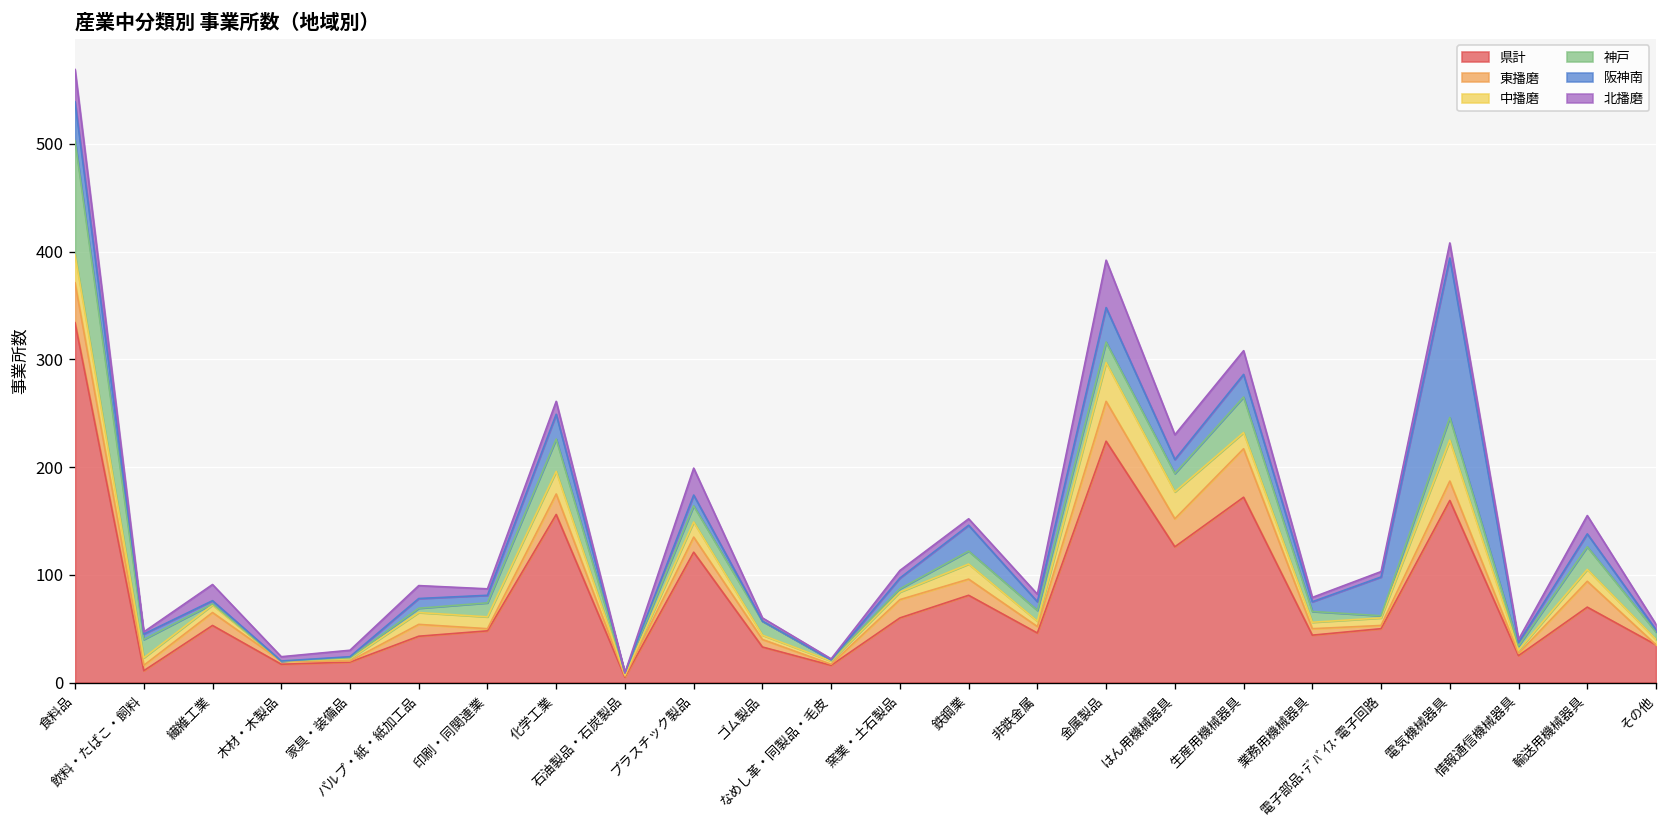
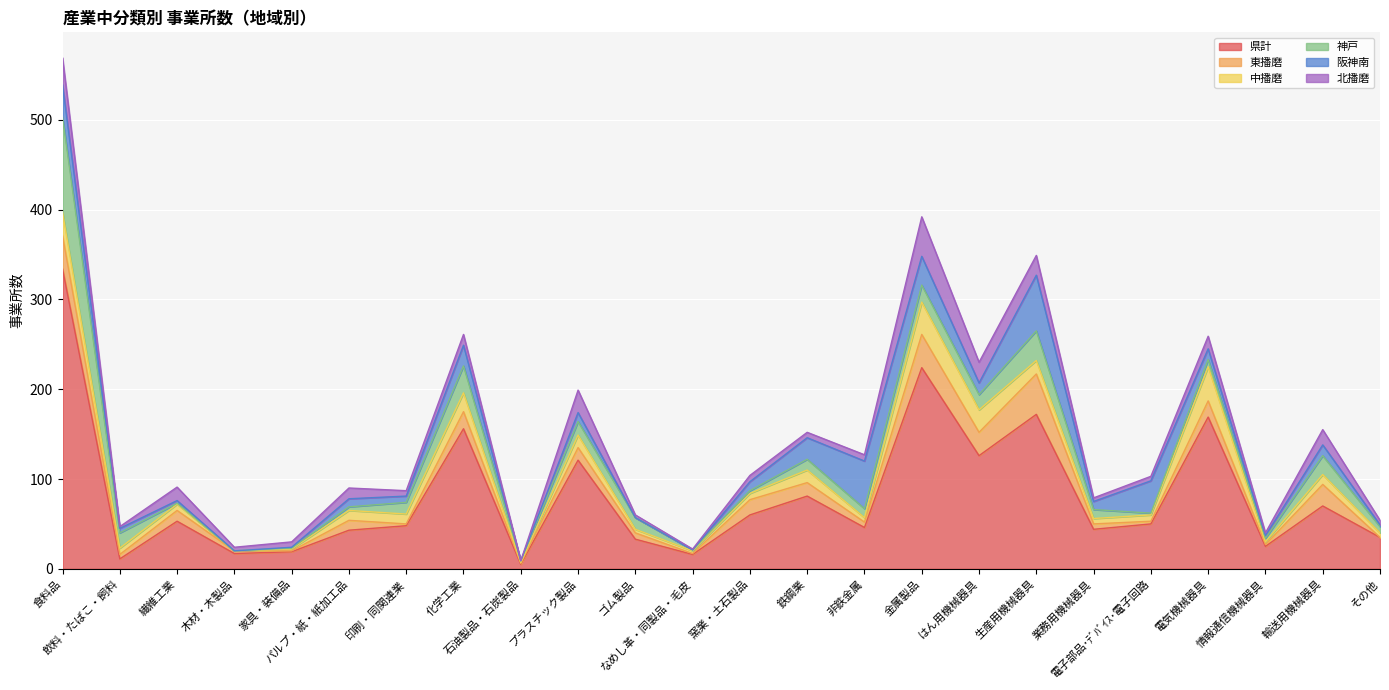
阪神南, 非鉄金属: 10 -> 50
阪神南, 生産用機械器具: 20 -> 60
神戸, 電気機械器具: 20 -> 10
阪神南, 電気機械器具: 150 -> 10
